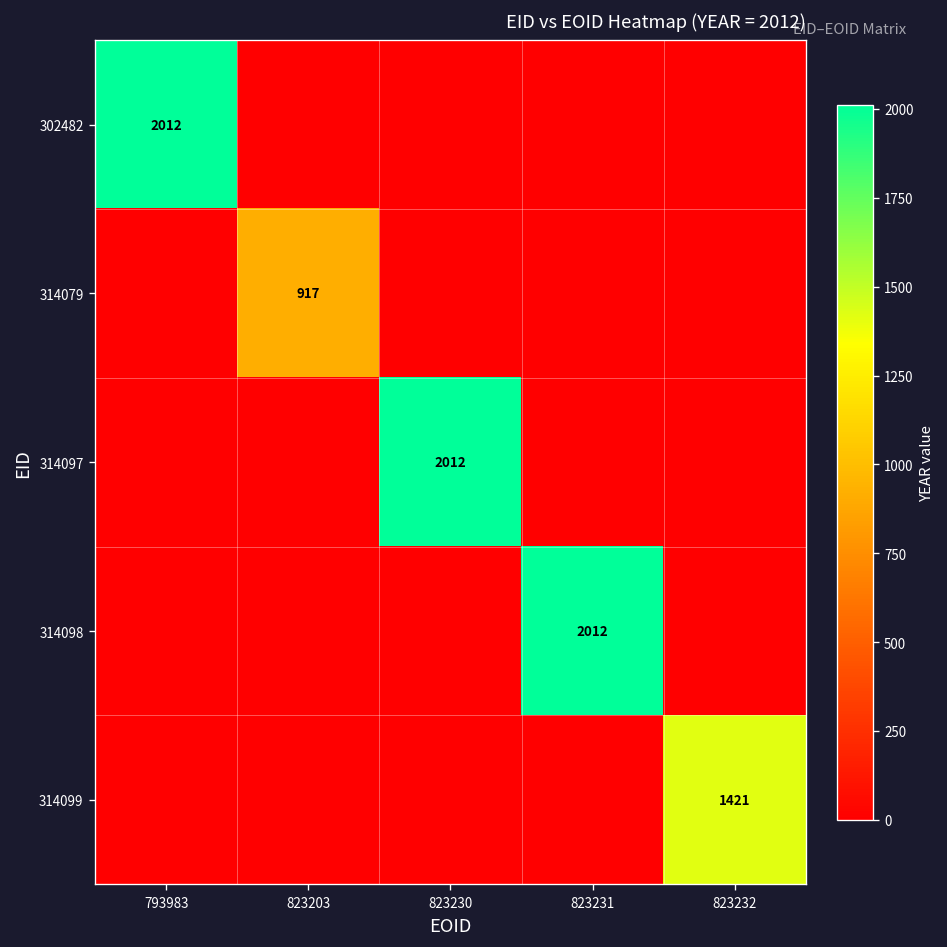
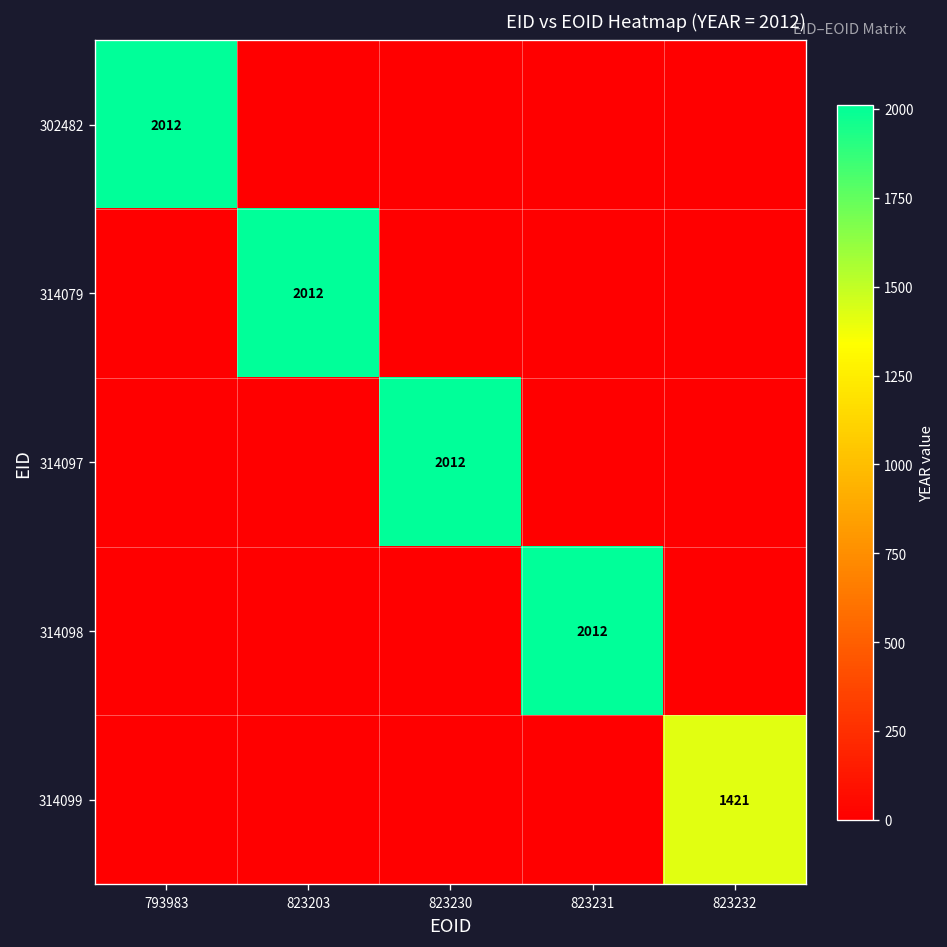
314079, 823203: 917 -> 2012
